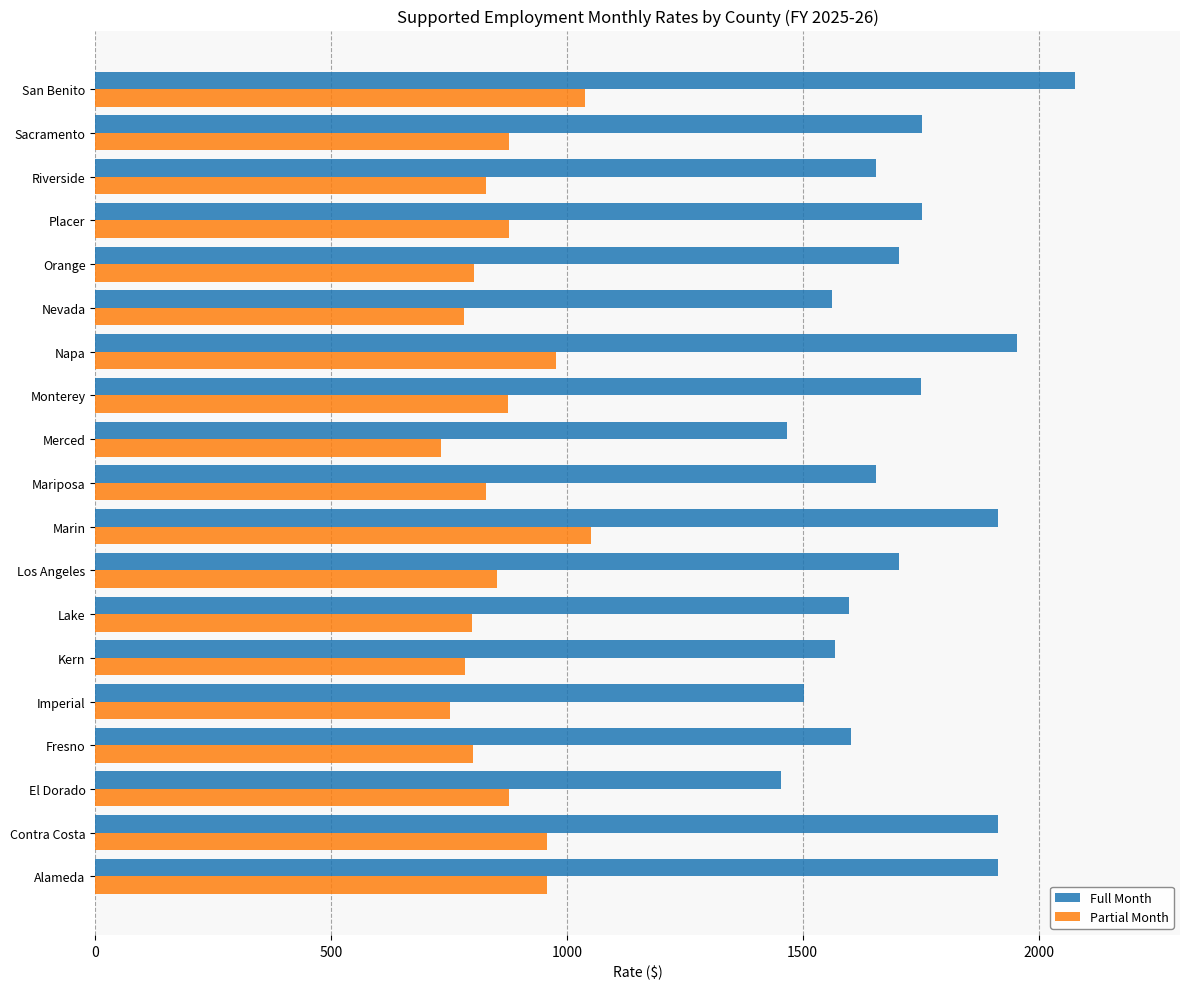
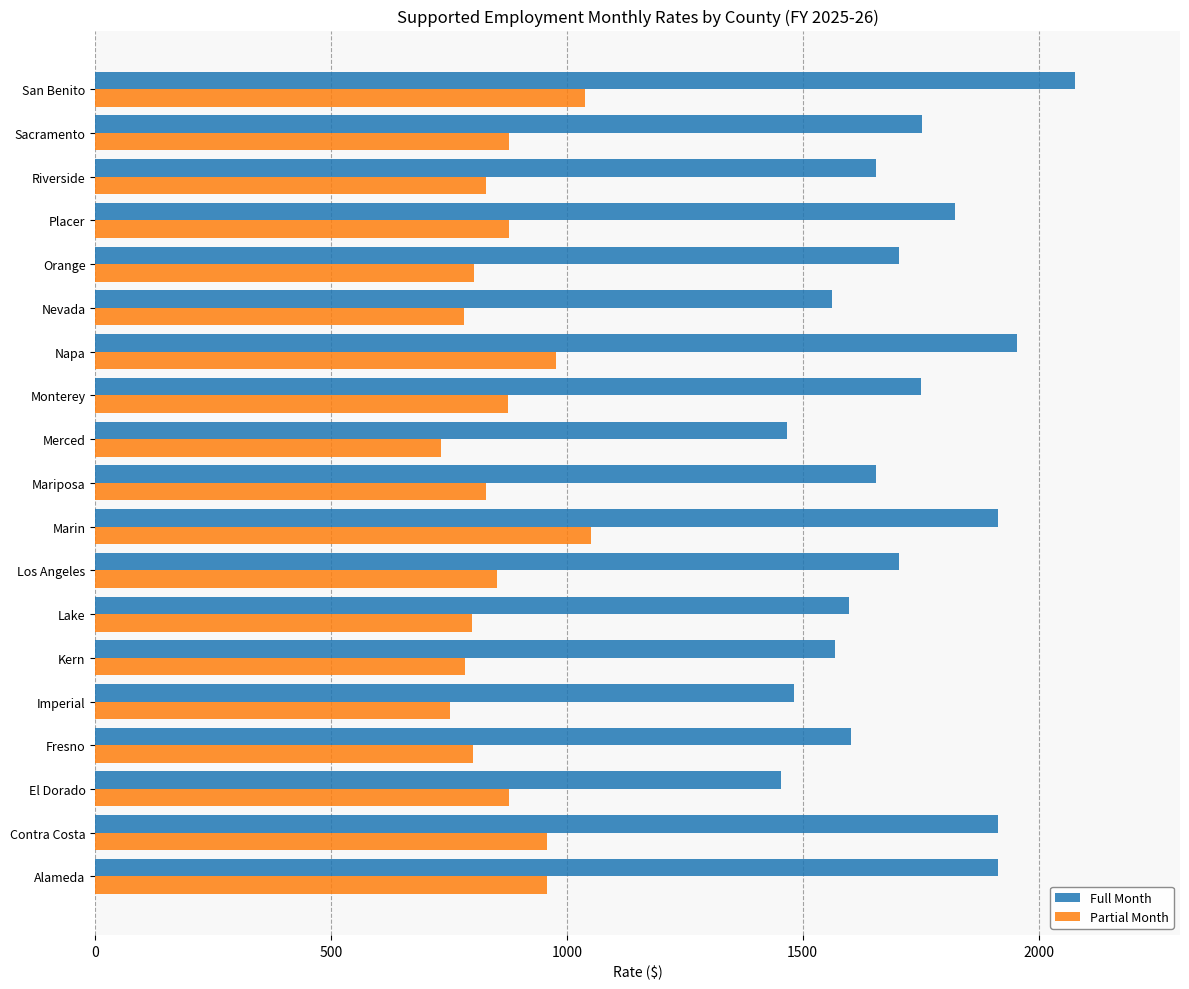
Full Month, Placer: 1750 -> 1820
Full Month, Imperial: 1500 -> 1480
